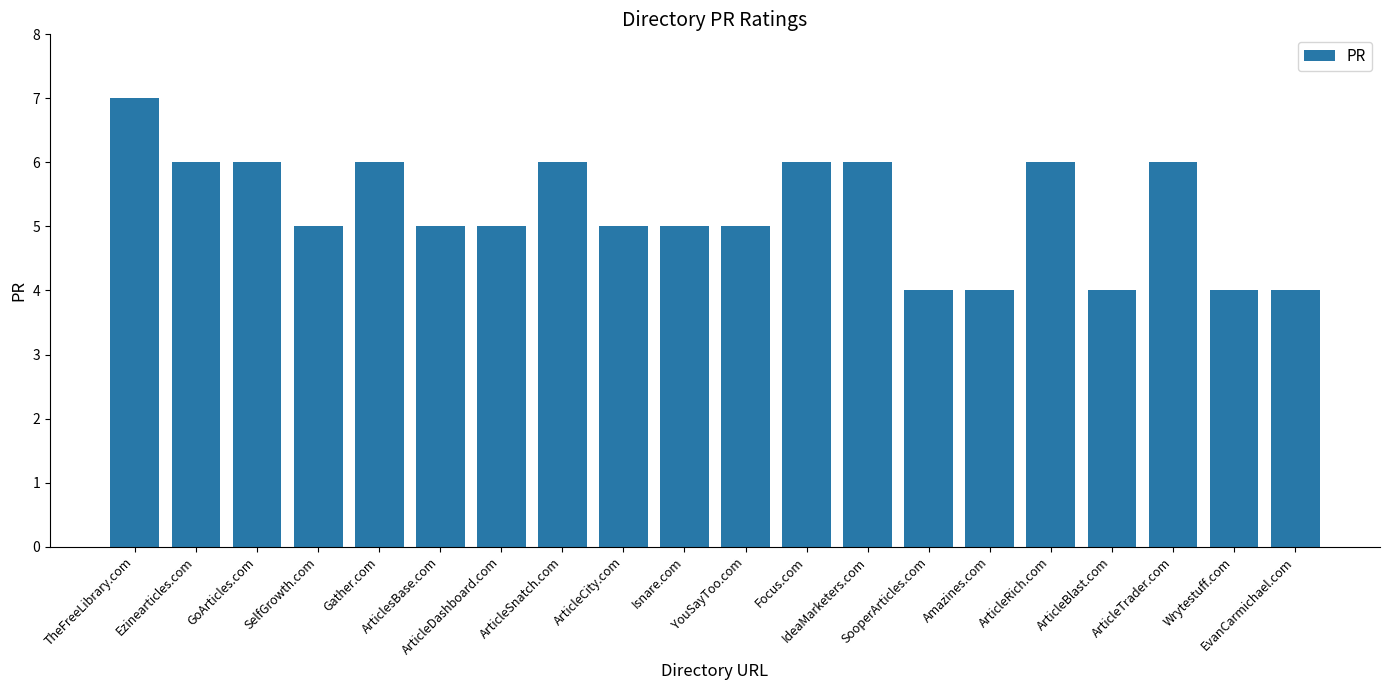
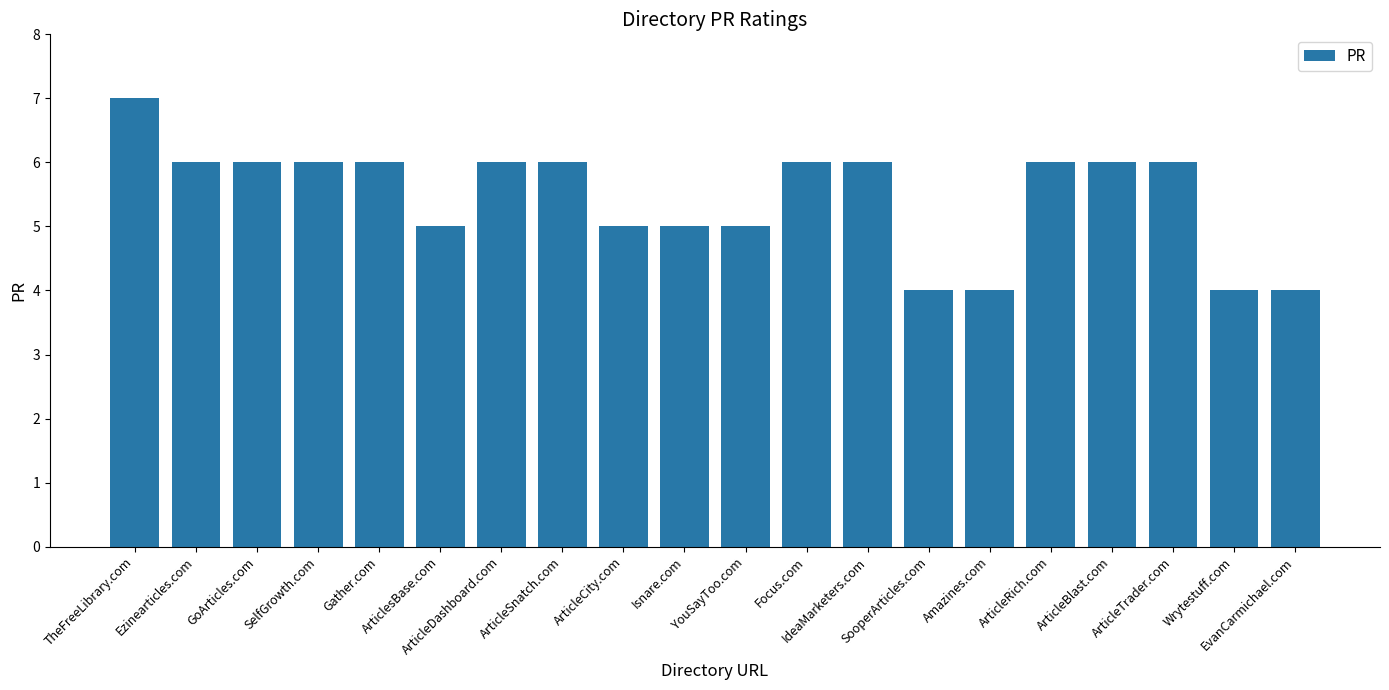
SelfGrowth.com: 5 -> 6
ArticleDashboard.com: 5 -> 6
ArticleBlast.com: 4 -> 6
